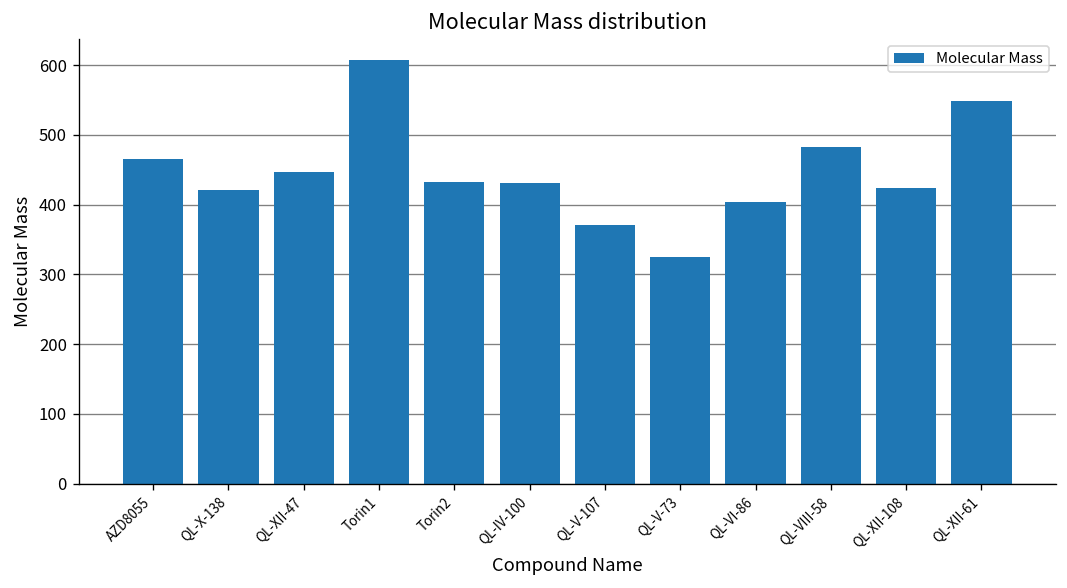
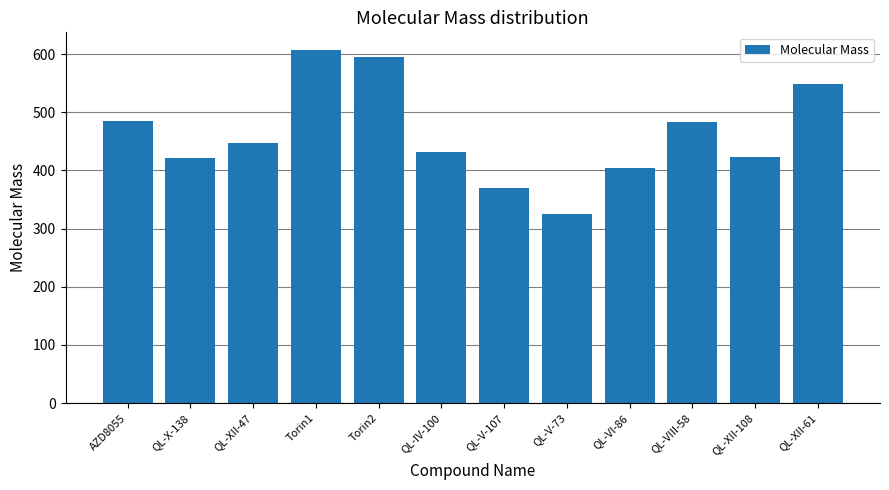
AZD8055: 470 -> 490
Torin2: 430 -> 590
